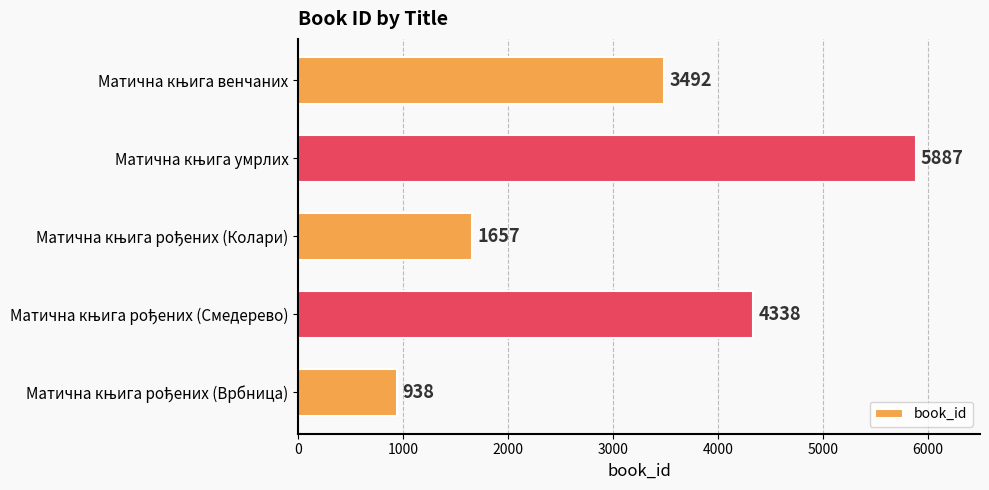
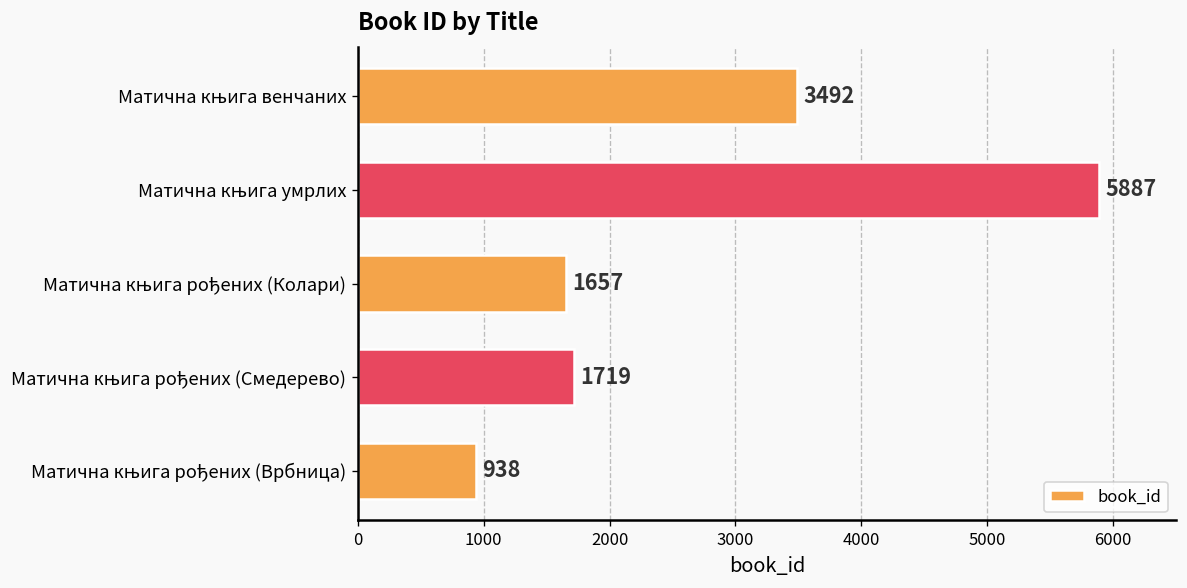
Матична књига рођених (Смедерево): 4338 -> 1719
